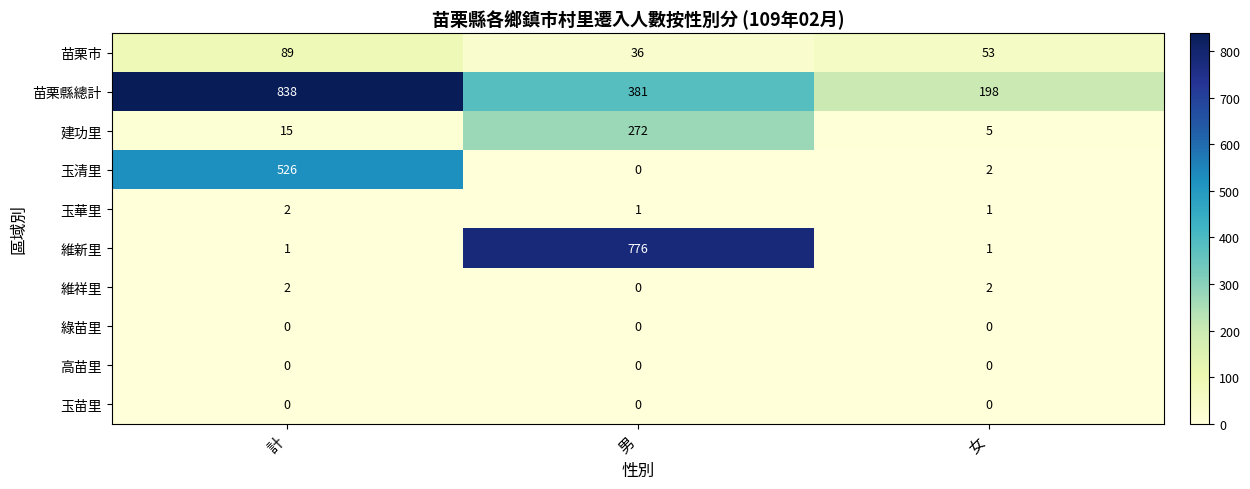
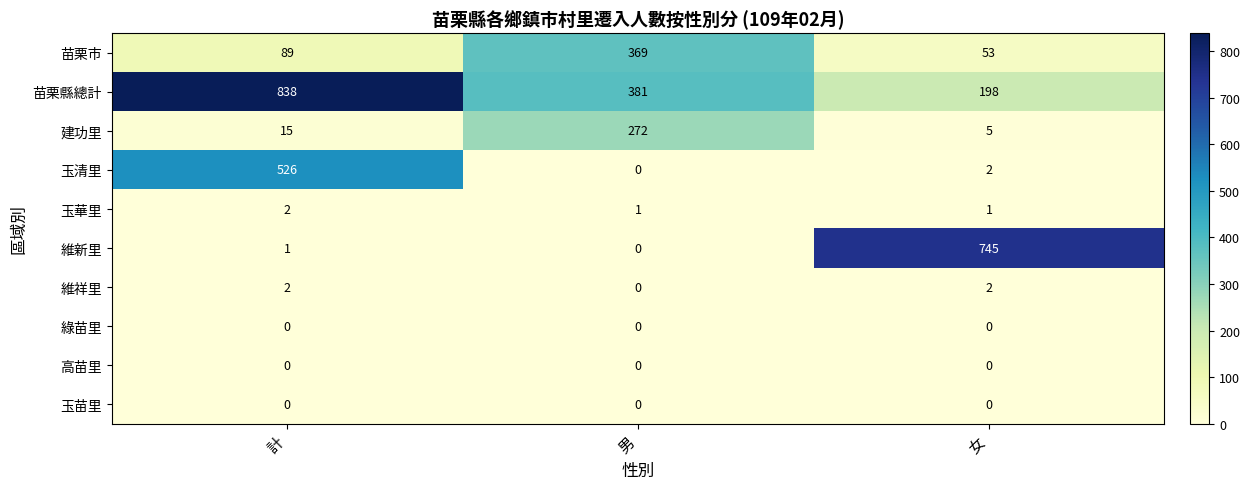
苗栗市, 男: 36 -> 369
維新里, 男: 776 -> 0
維新里, 女: 1 -> 745
